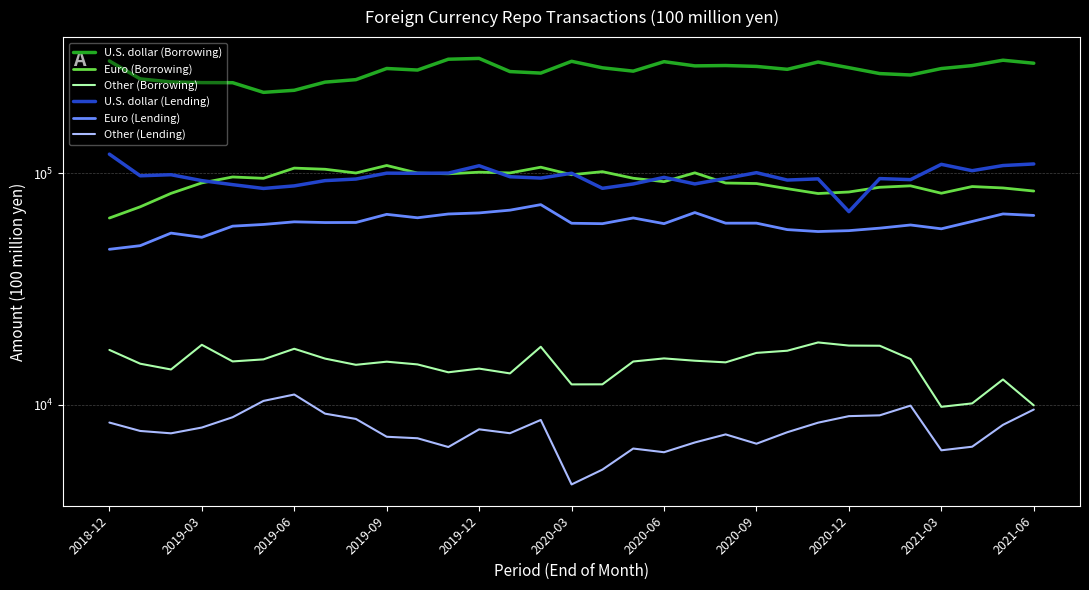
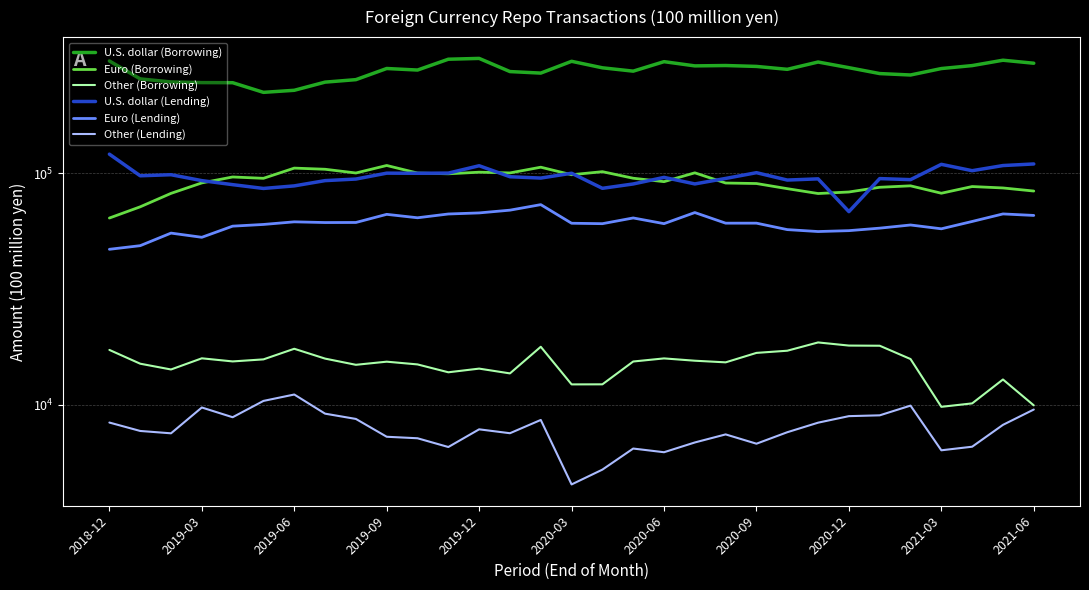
Other (Borrowing), 2019-03: 18000 -> 16000
Other (Lending), 2019-03: 8000 -> 9700
